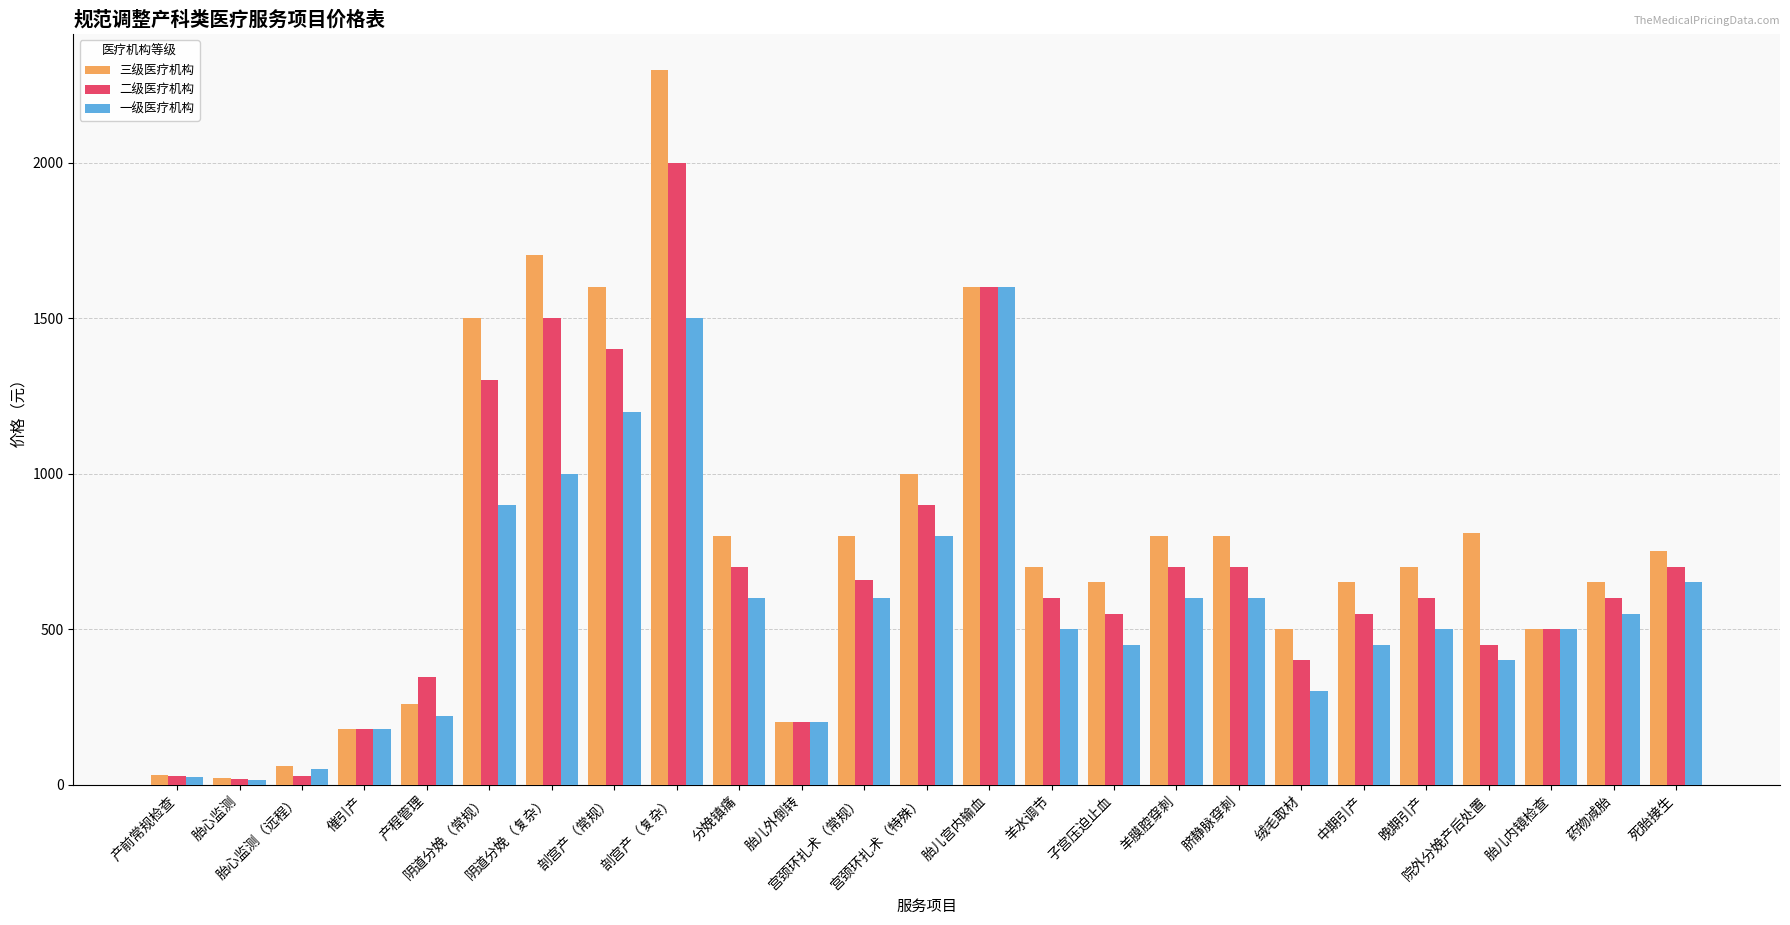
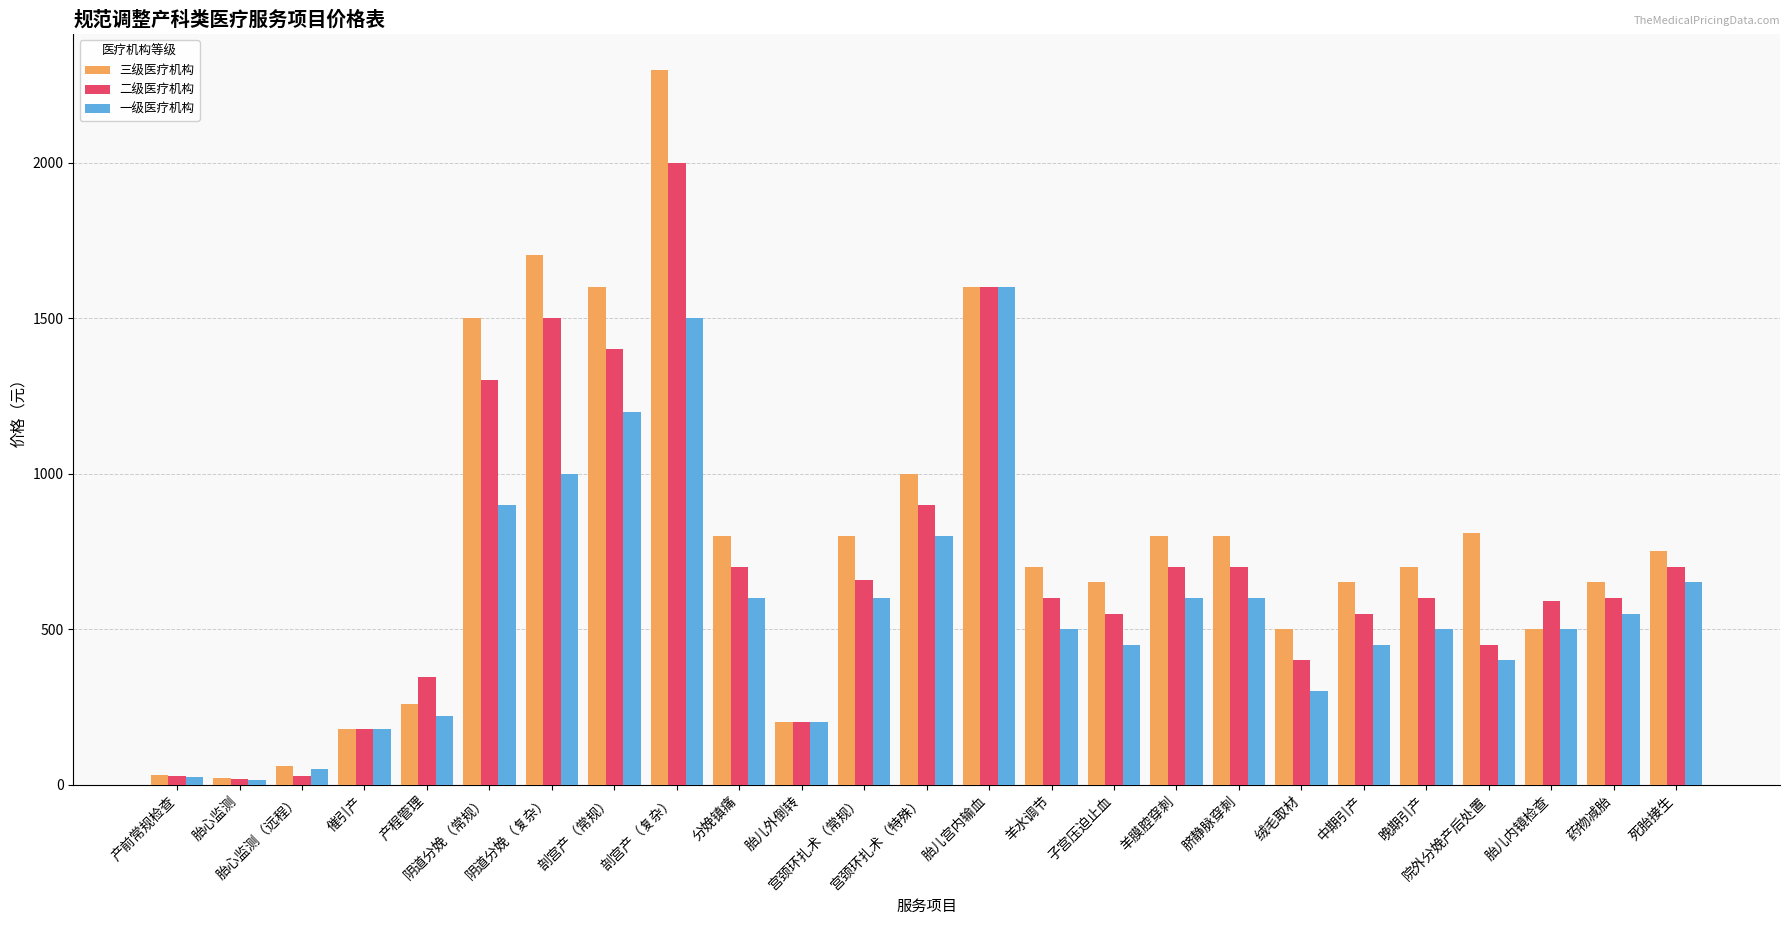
二级医疗机构, 胎儿内镜检查: 500 -> 590
